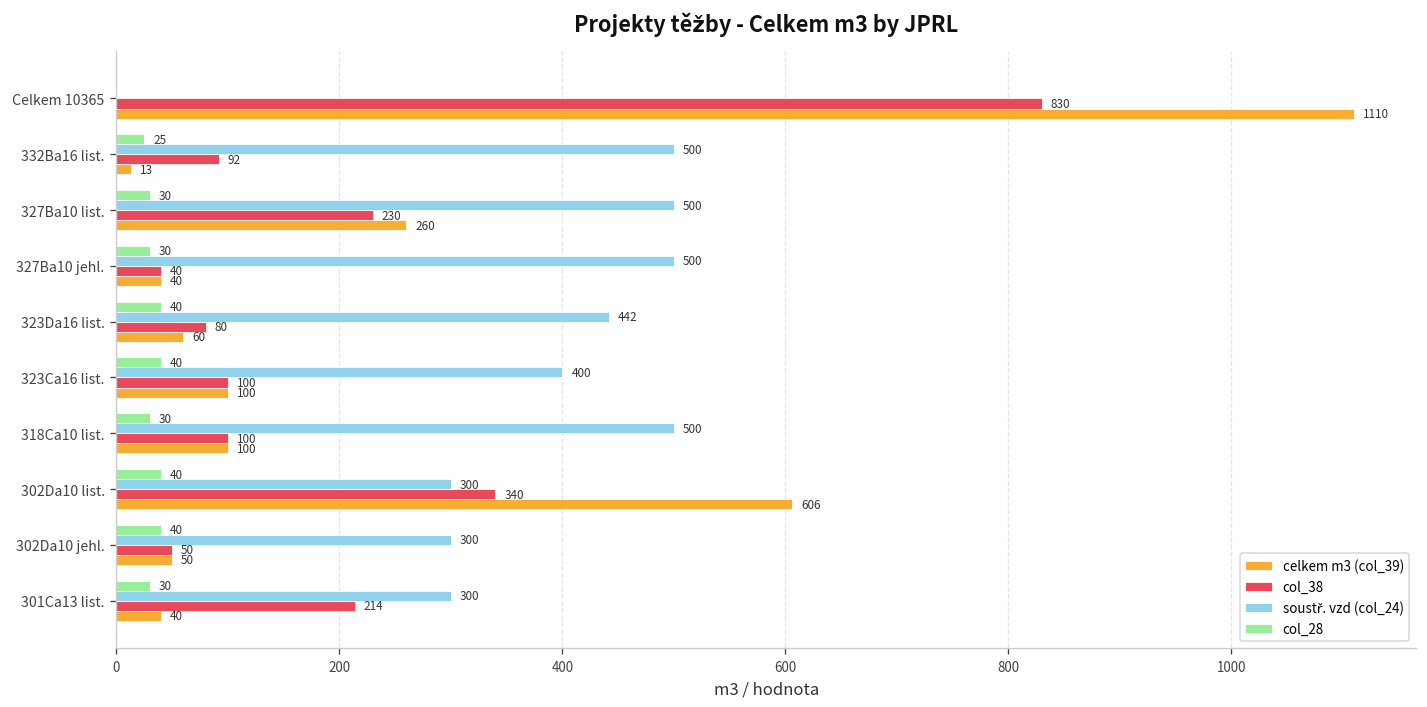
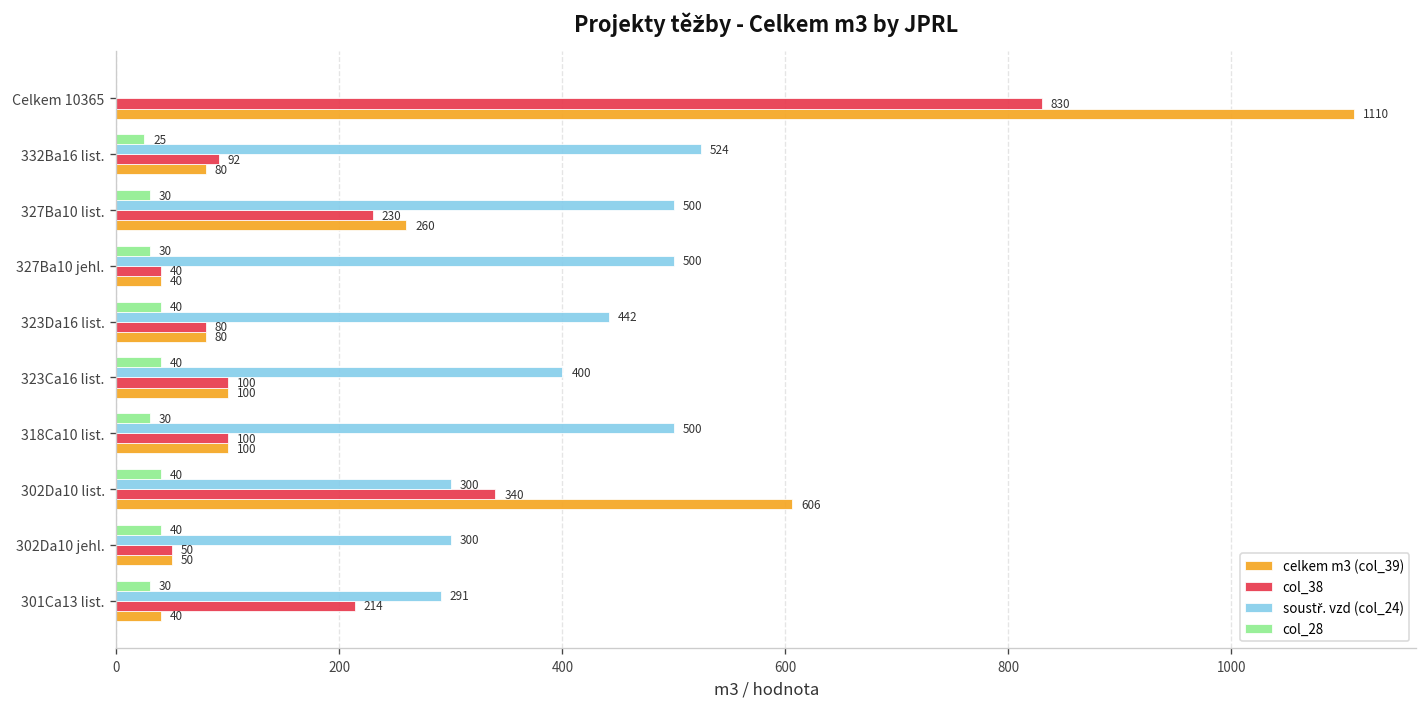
soustř. vzd (col_24), 332Ba16 list.: 500 -> 524
celkem m3 (col_39), 332Ba16 list.: 13 -> 80
celkem m3 (col_39), 323Da16 list.: 60 -> 80
soustř. vzd (col_24), 301Ca13 list.: 300 -> 291
